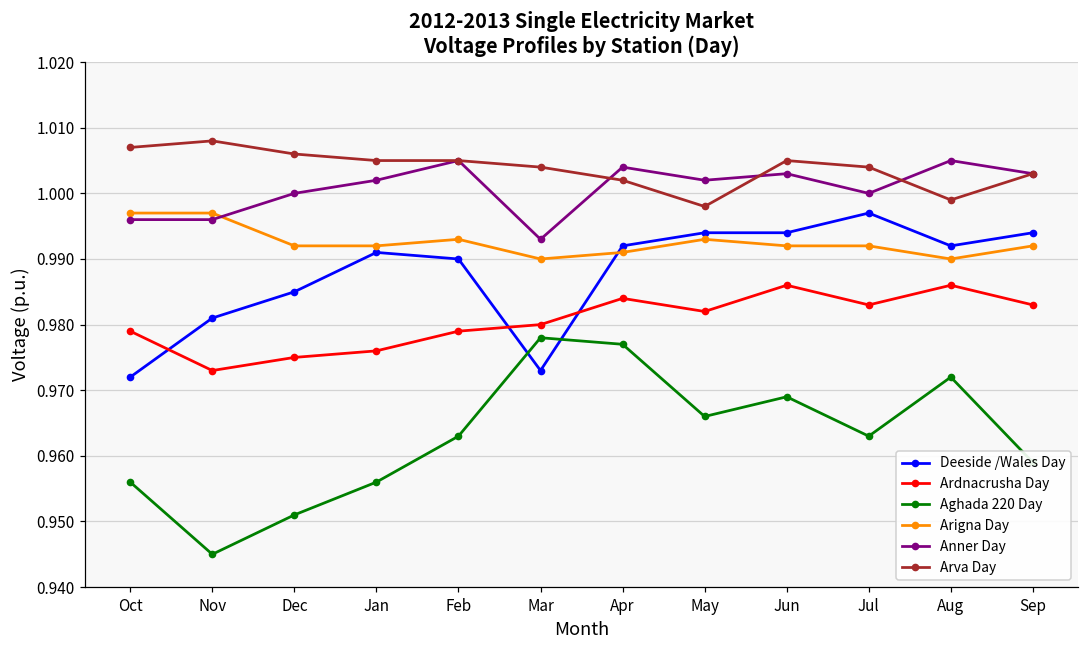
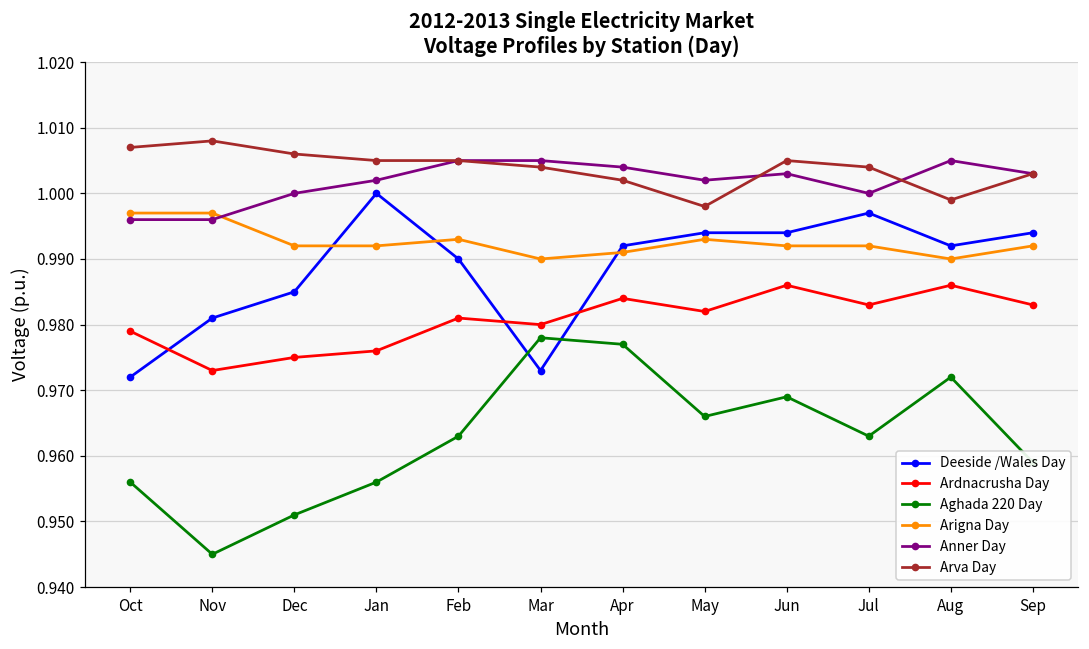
Deeside /Wales Day, Jan: 0.991 -> 1.000
Ardnacrusha Day, Feb: 0.979 -> 0.981
Anner Day, Mar: 0.993 -> 1.005
